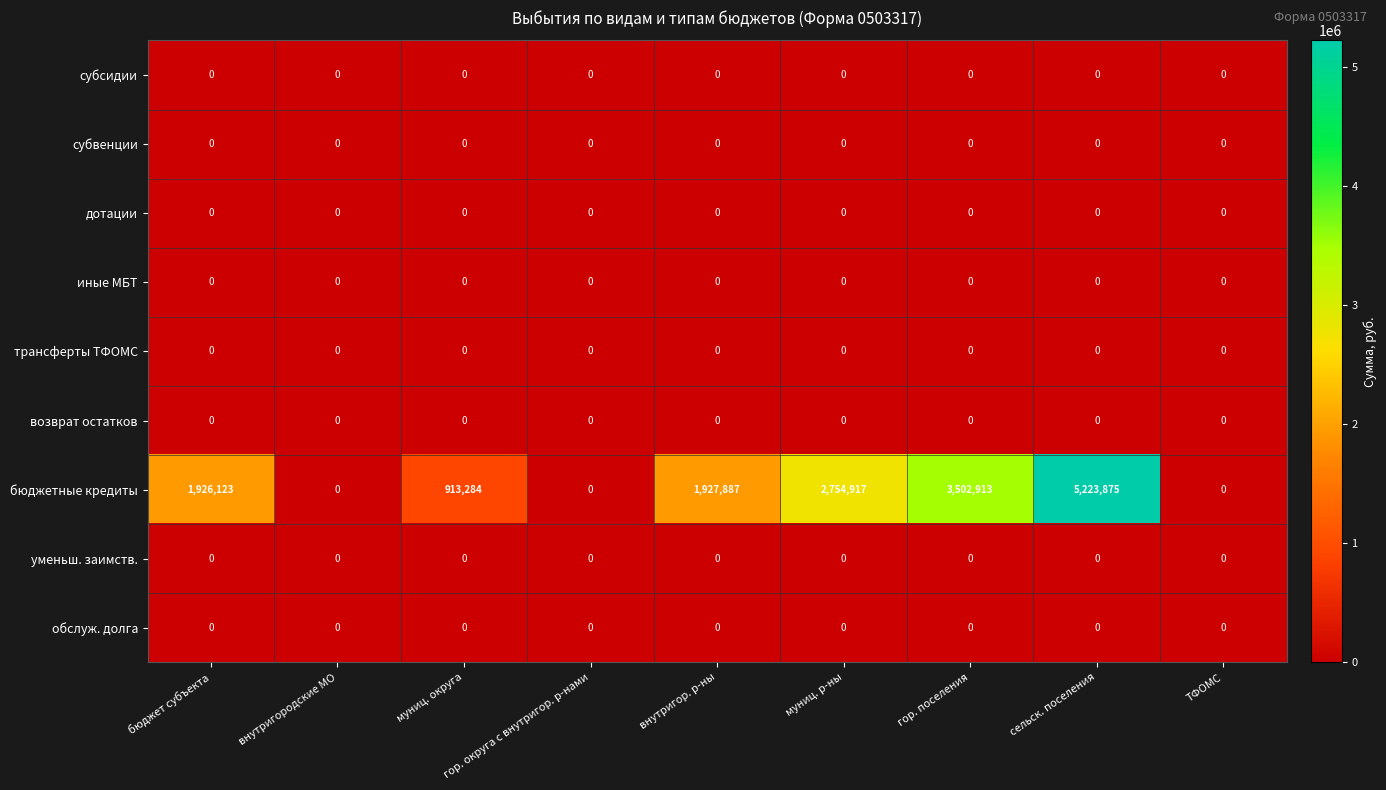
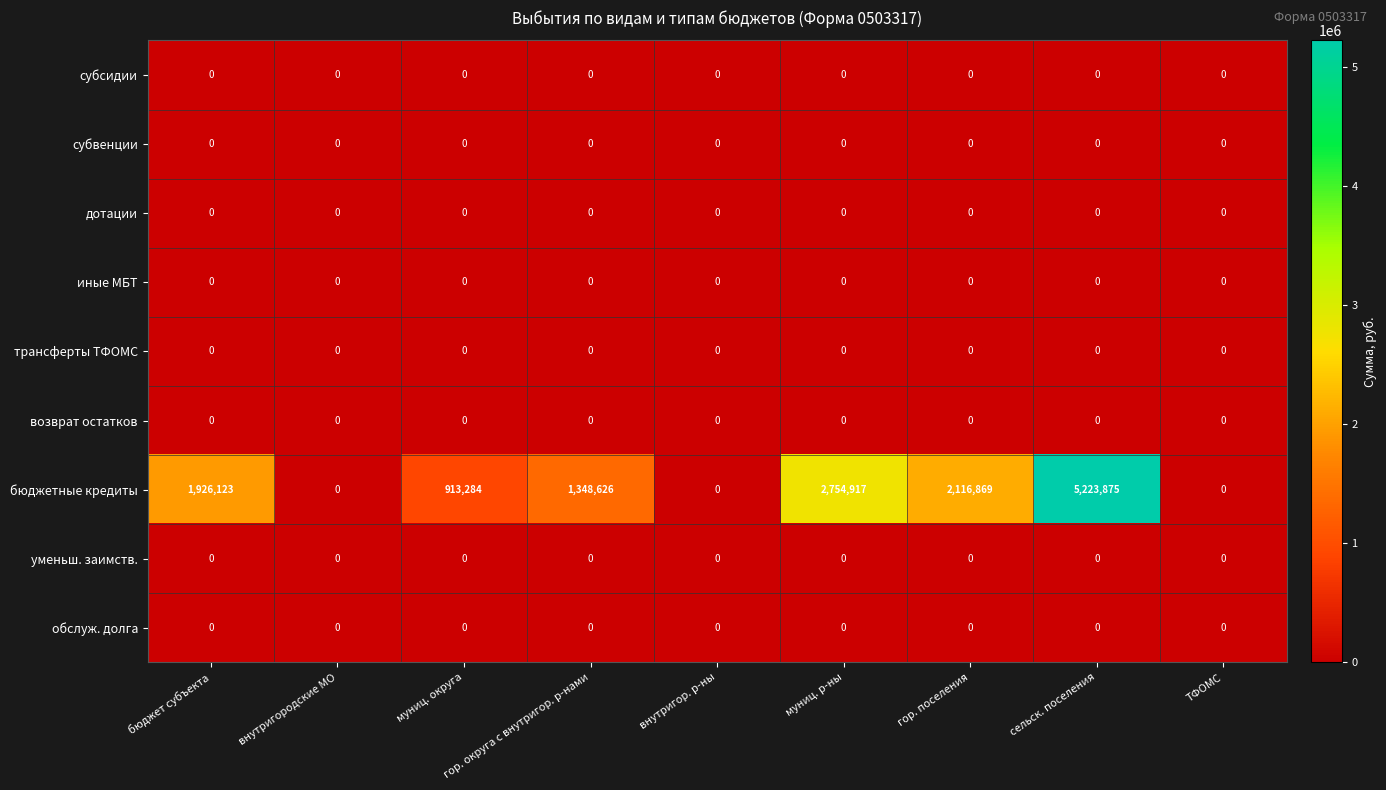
бюджетные кредиты, гор. округа с внутригор. р-нами: 0 -> 1,348,626
бюджетные кредиты, внутригор. р-ны: 1,927,887 -> 0
бюджетные кредиты, гор. поселения: 3,502,913 -> 2,116,869
